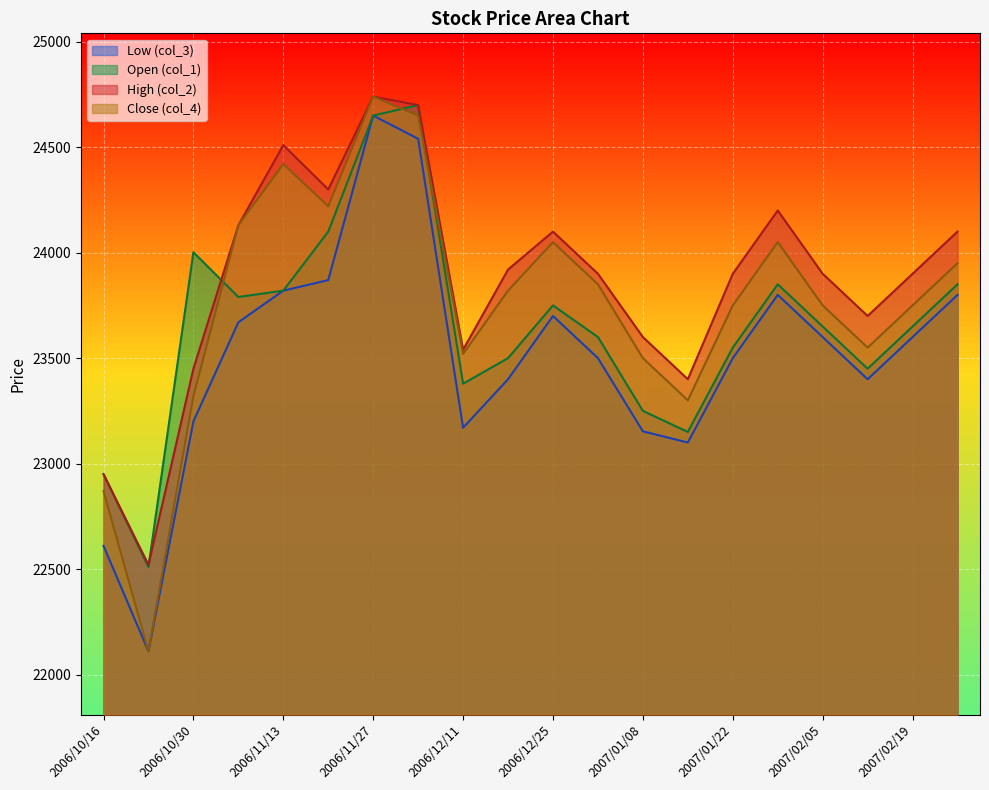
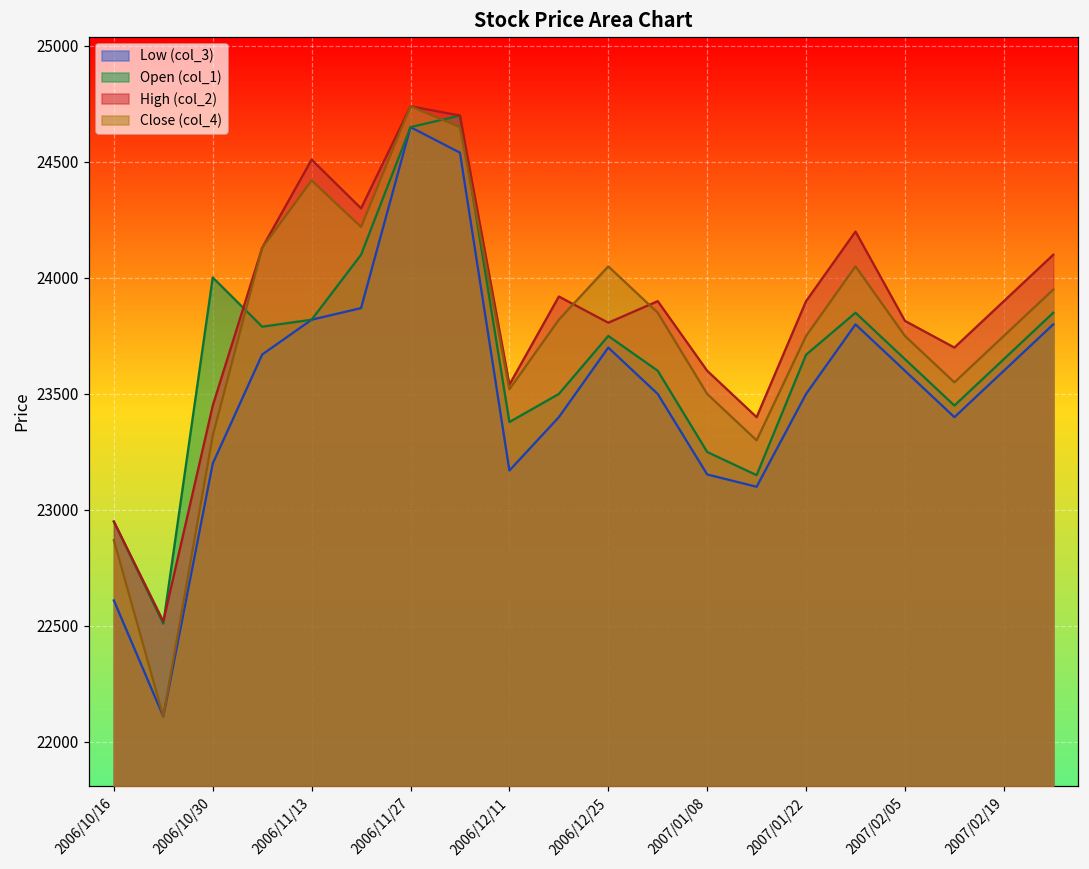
High (col_2), 2006/12/25: 24100 -> 23810
Open (col_1), 2007/01/22: 23550 -> 23670
High (col_2), 2007/02/05: 23900 -> 23820
